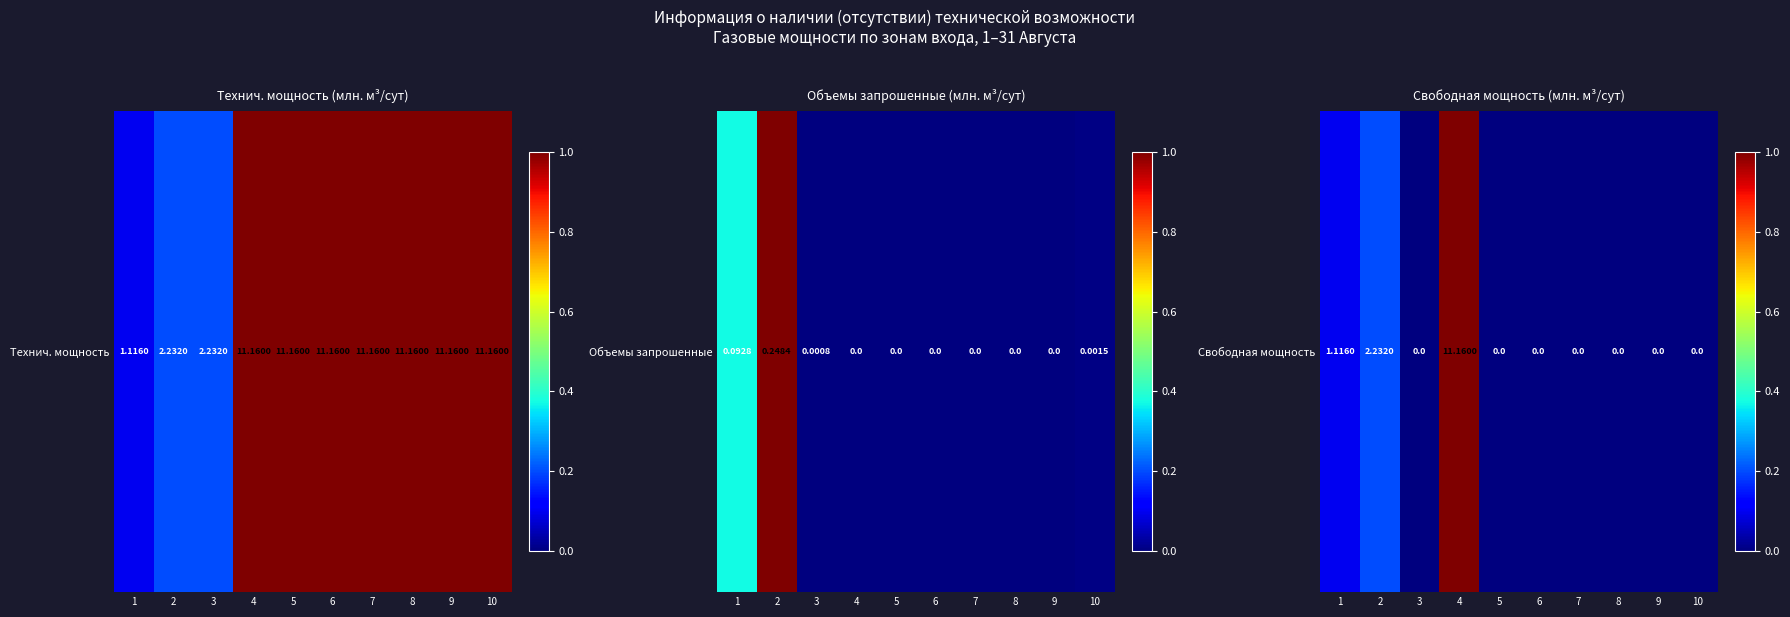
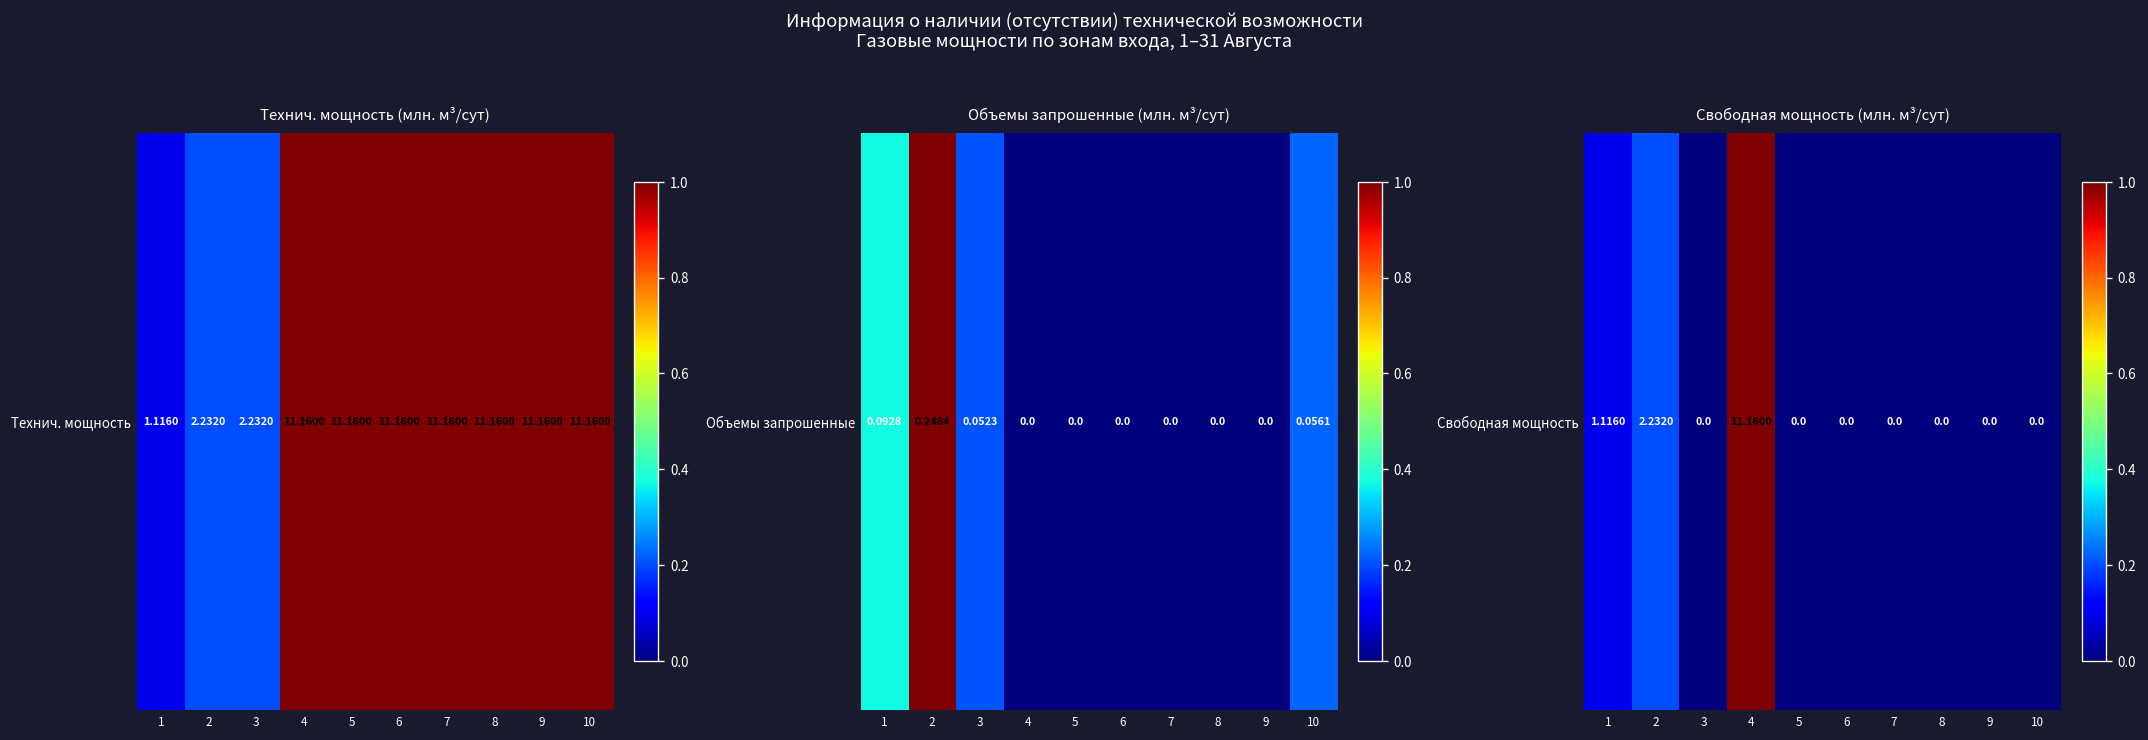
Объемы запрошенные (млн. м³/сут), Объемы запрошенные, 3: 0.0008 -> 0.0523
Объемы запрошенные (млн. м³/сут), Объемы запрошенные, 10: 0.0015 -> 0.0561
